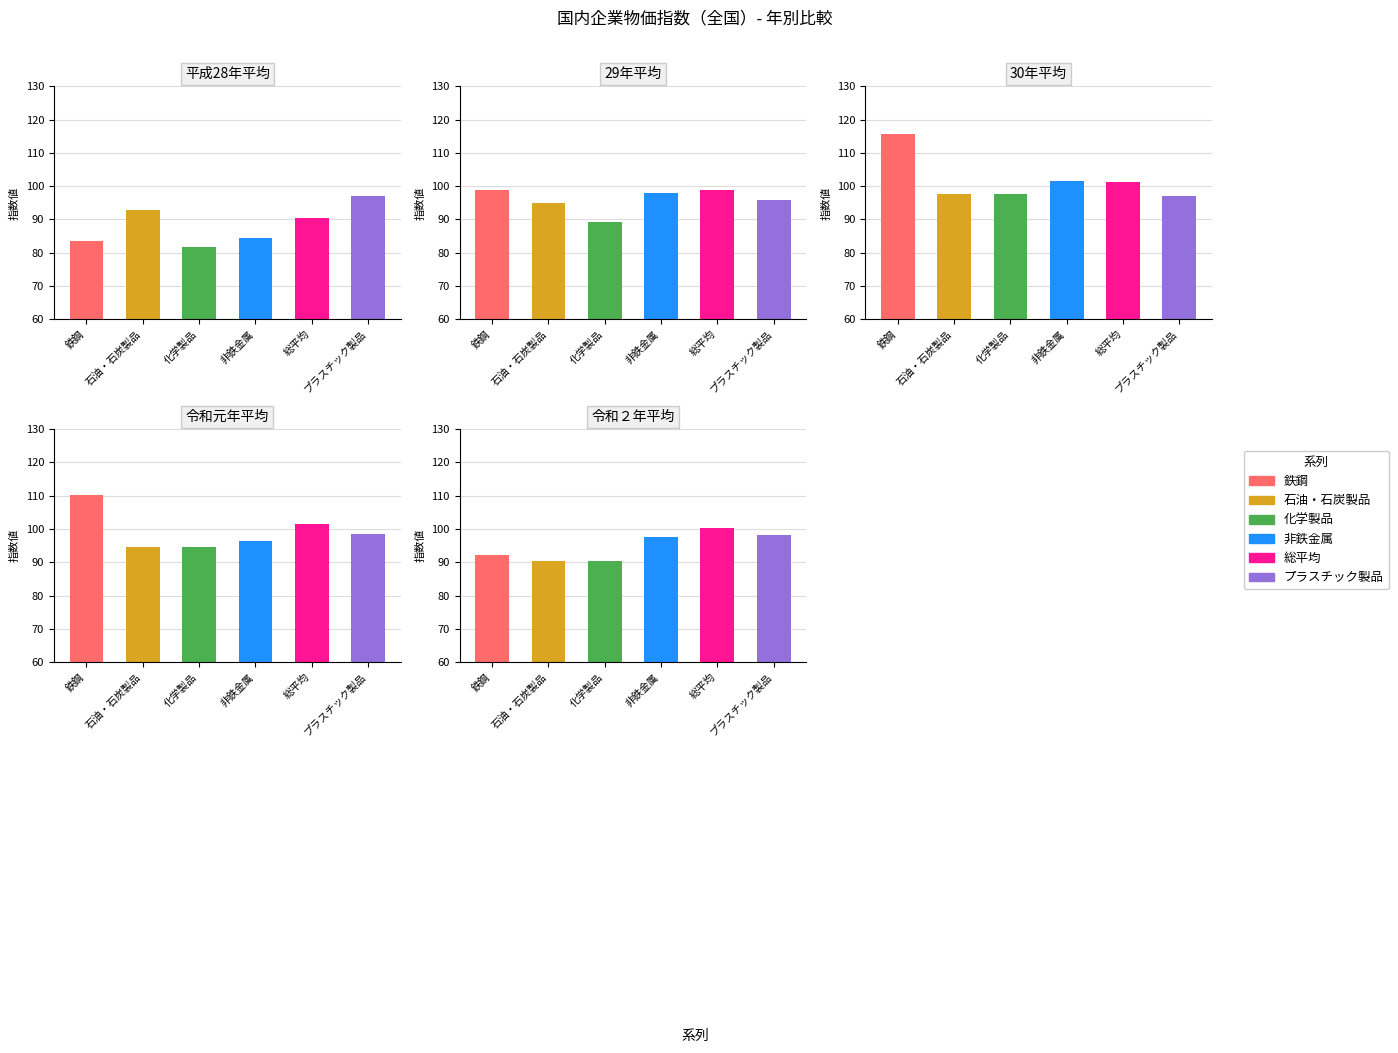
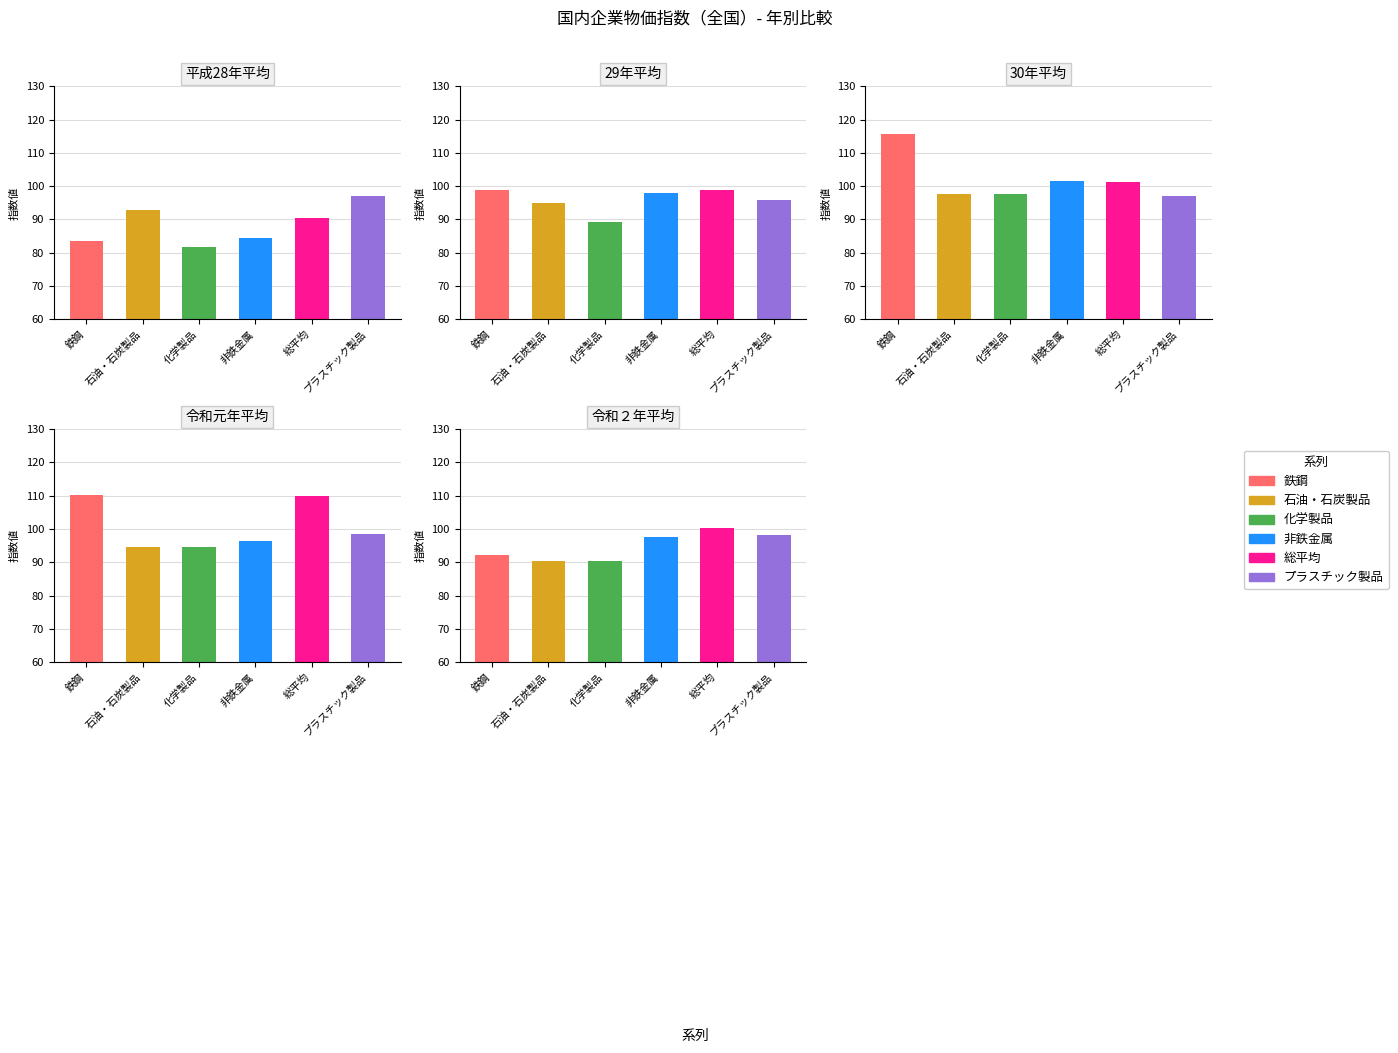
令和元年平均, 総平均: 101 -> 110
